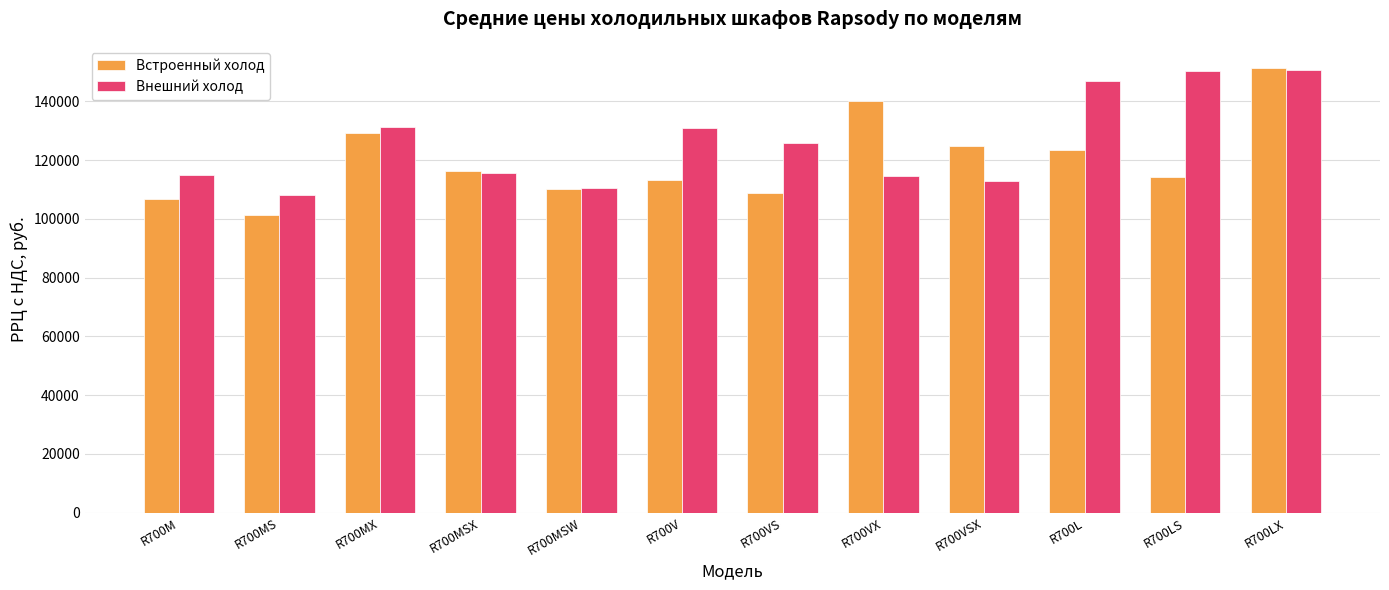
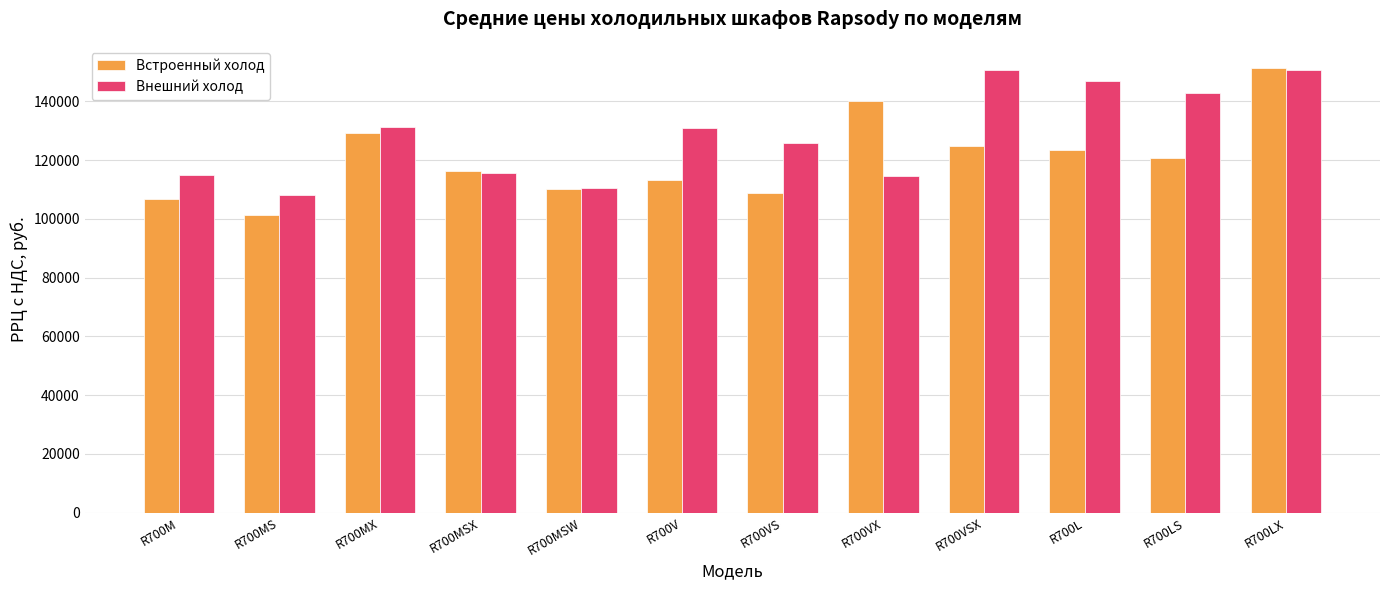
Внешний холод, R700VSX: 113000 -> 151000
Встроенный холод, R700LS: 114000 -> 121000
Внешний холод, R700LS: 150000 -> 143000
